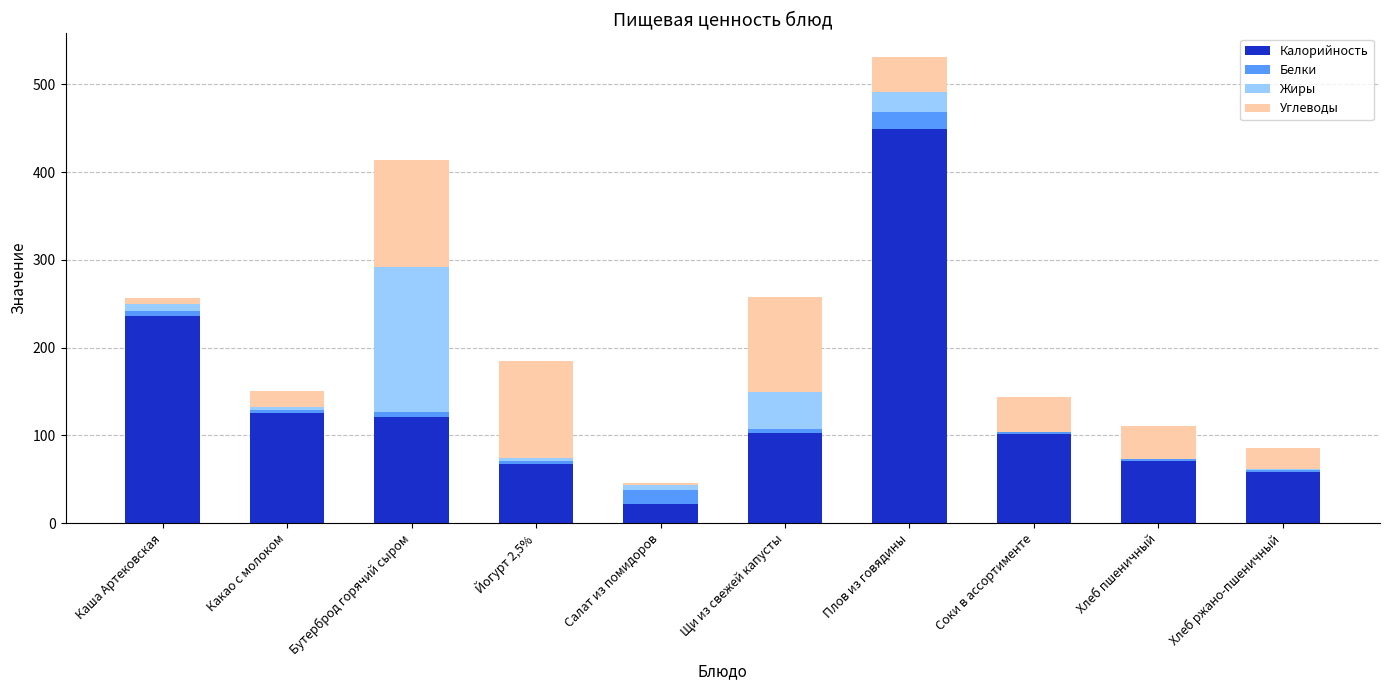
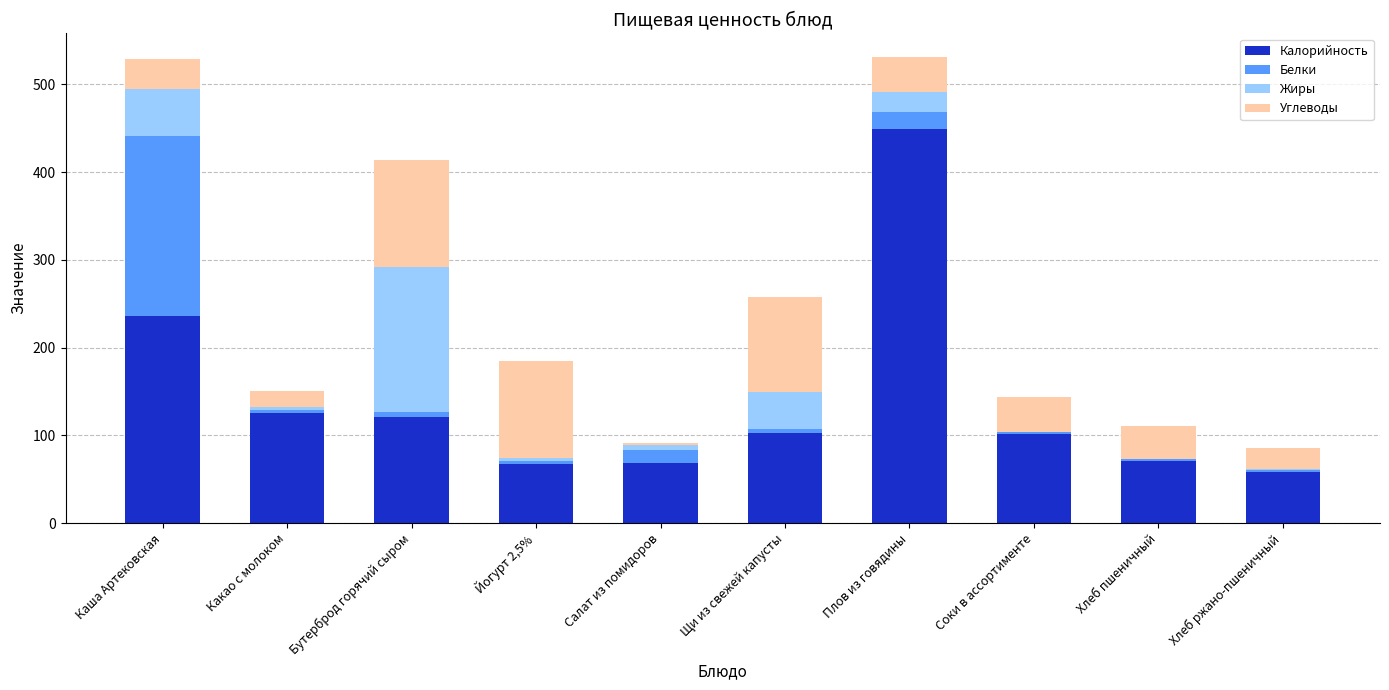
Белки, Каша Артековская: 10 -> 210
Жиры, Каша Артековская: 10 -> 50
Углеводы, Каша Артековская: 10 -> 30
Калорийность, Салат из помидоров: 20 -> 70
